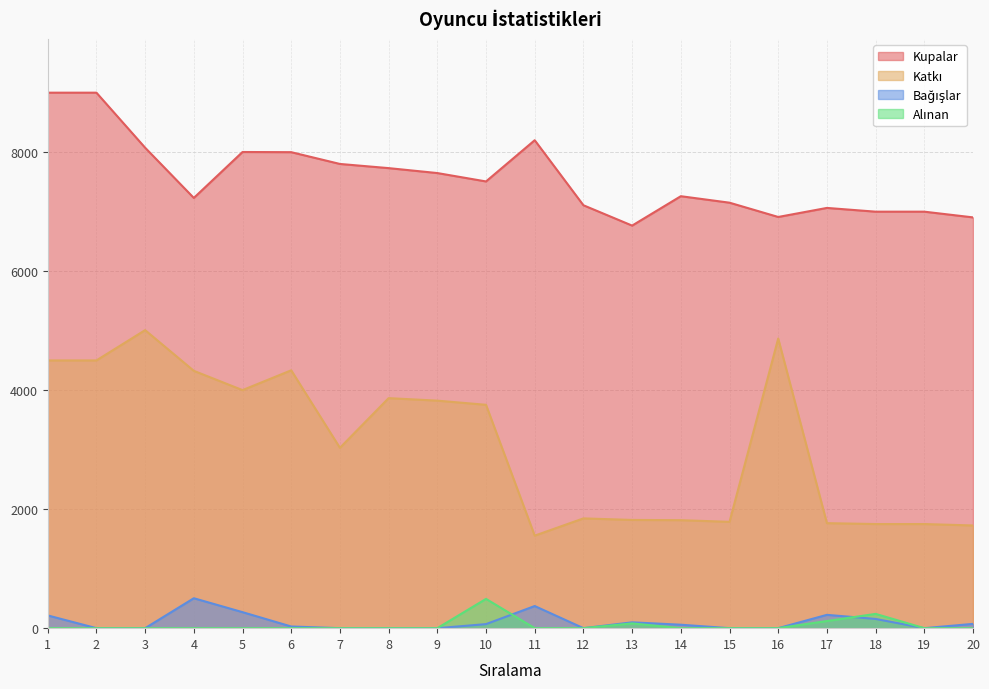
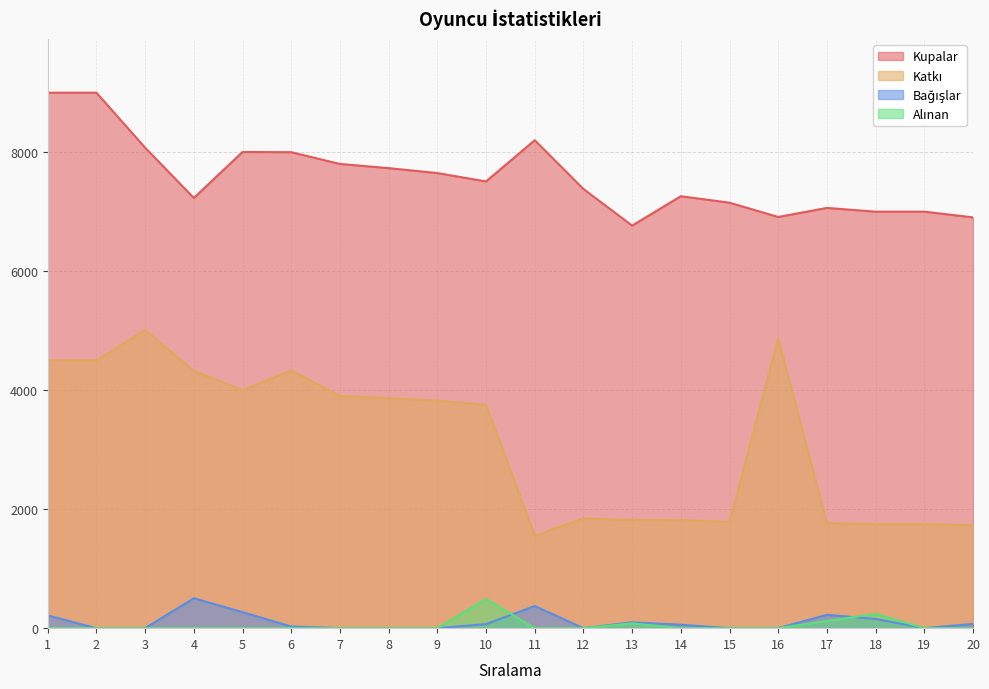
Katkı, 7: 3000 -> 3900
Kupalar, 12: 7100 -> 7400
